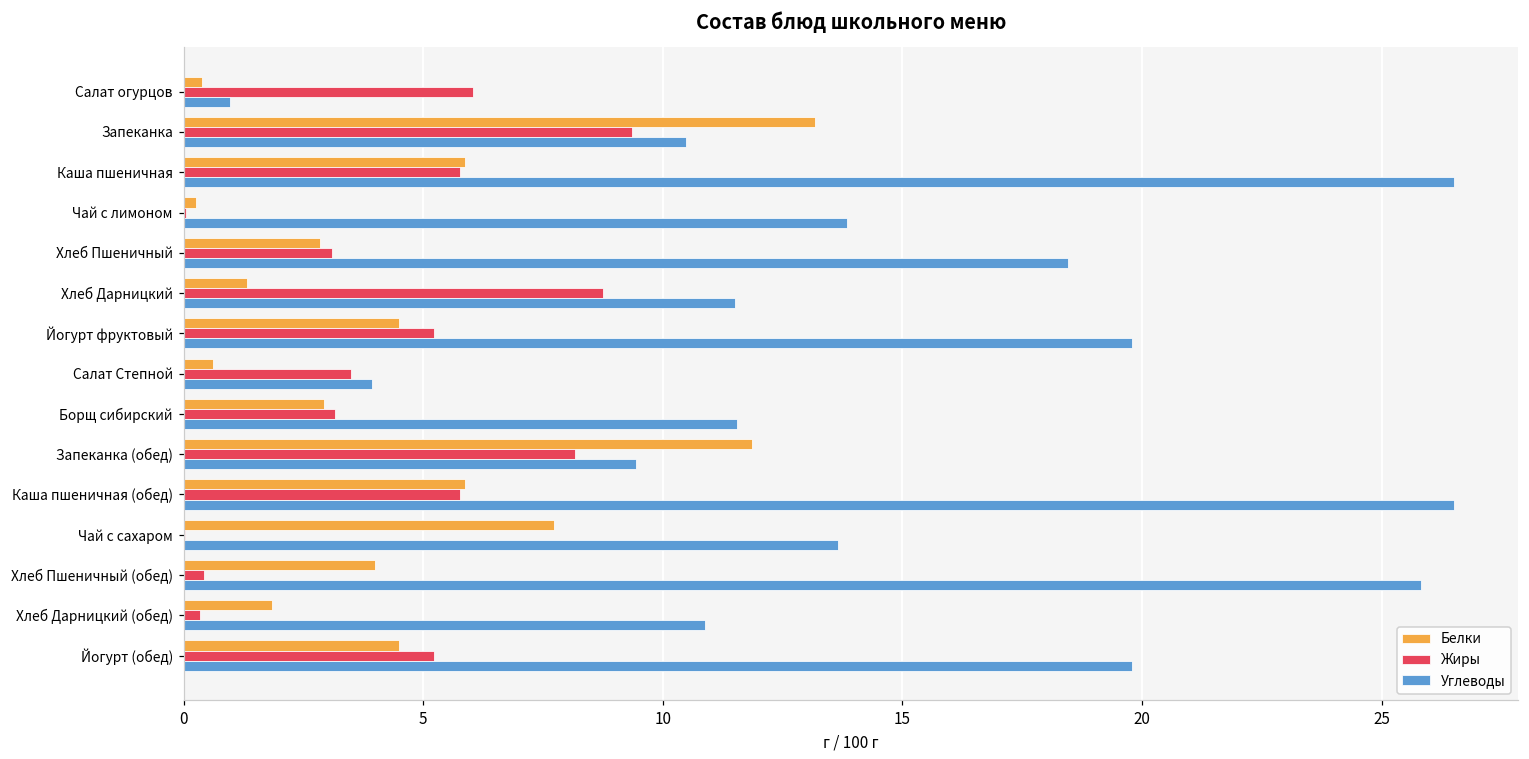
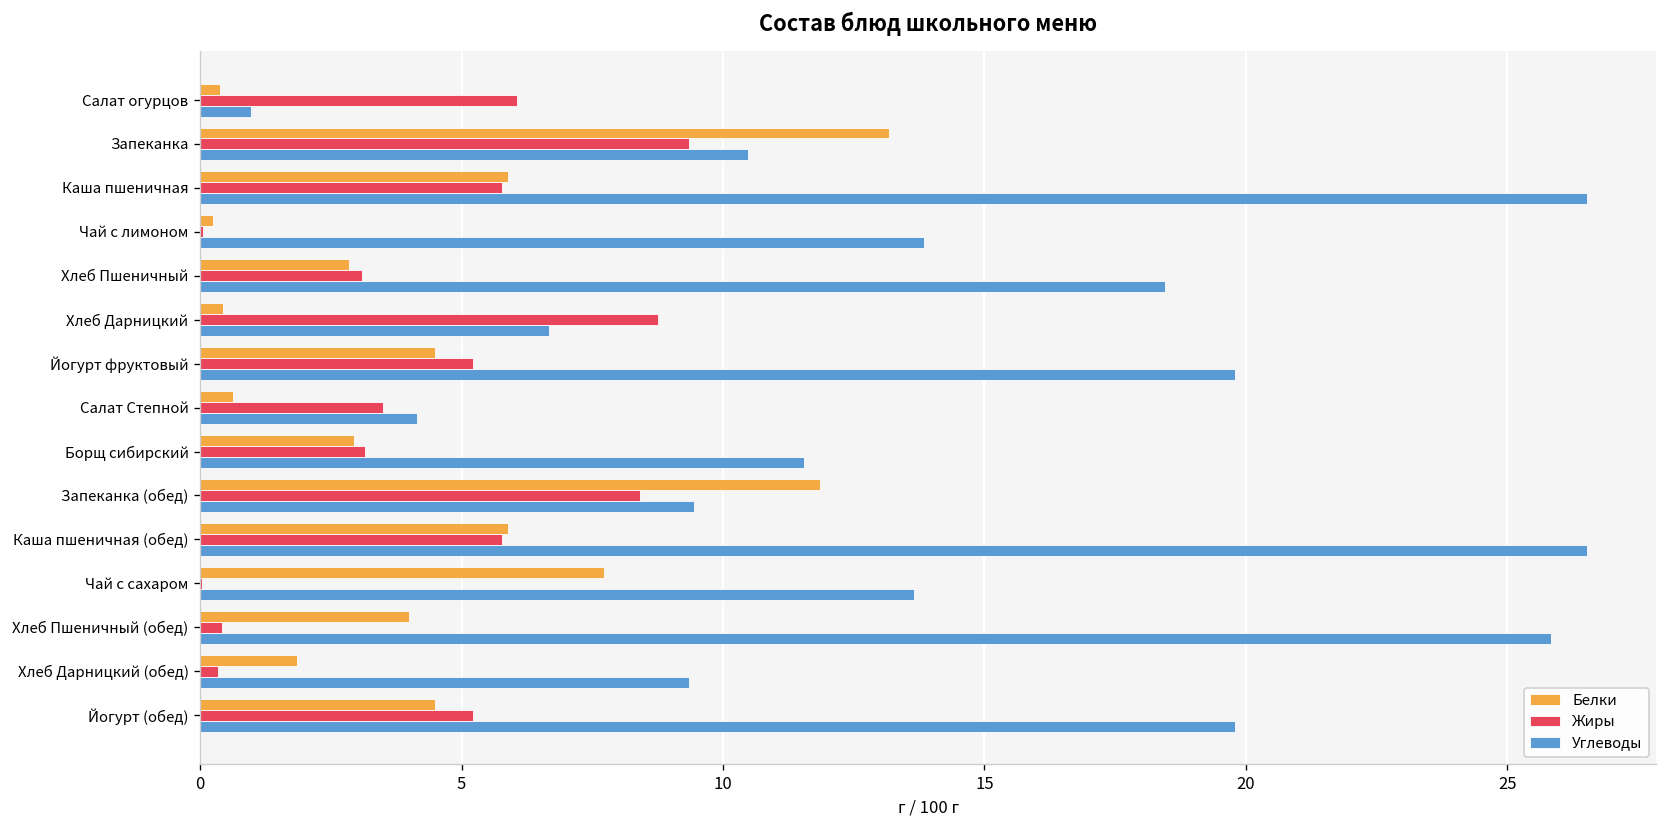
Белки, Хлеб Дарницкий: 1.3 -> 0.4
Углеводы, Хлеб Дарницкий: 11.5 -> 6.7
Углеводы, Салат Степной: 3.9 -> 4.2
Жиры, Запеканка (обед): 8.2 -> 8.4
Углеводы, Хлеб Дарницкий (обед): 10.9 -> 9.4
